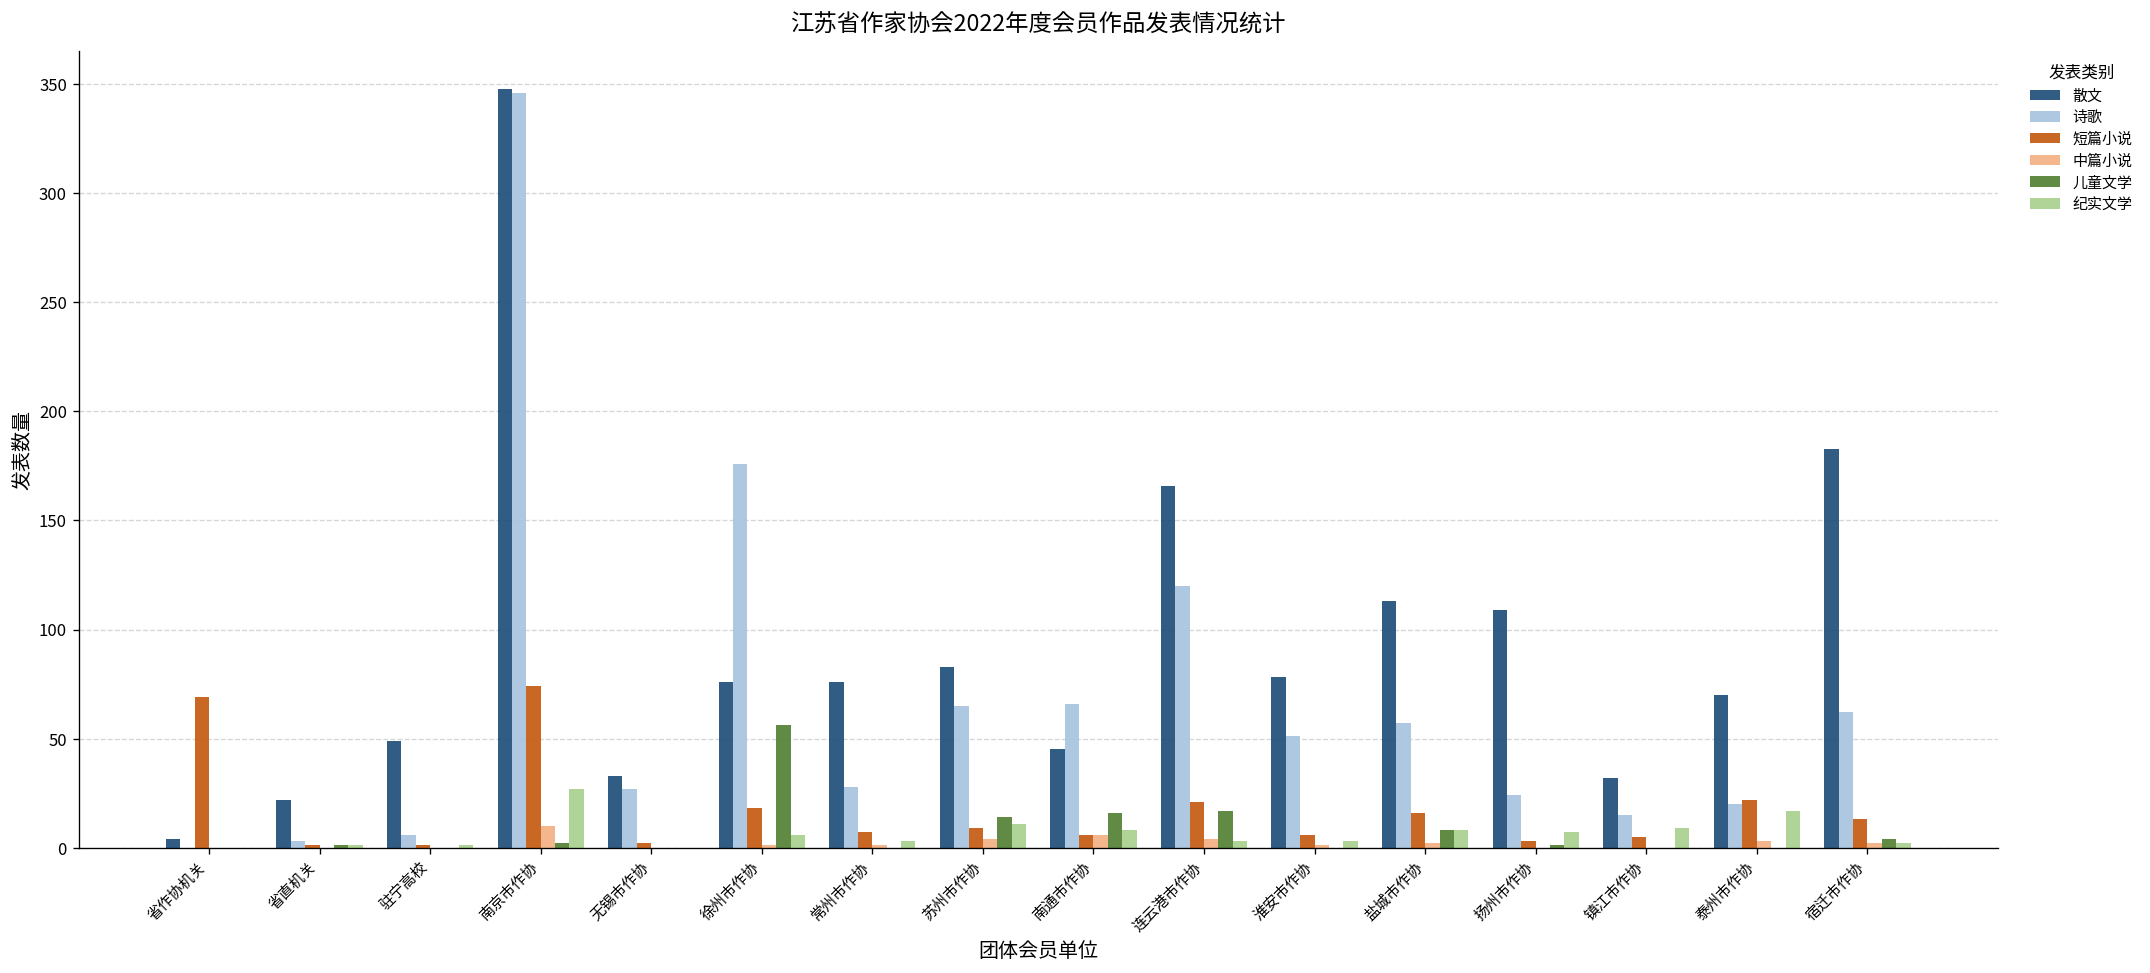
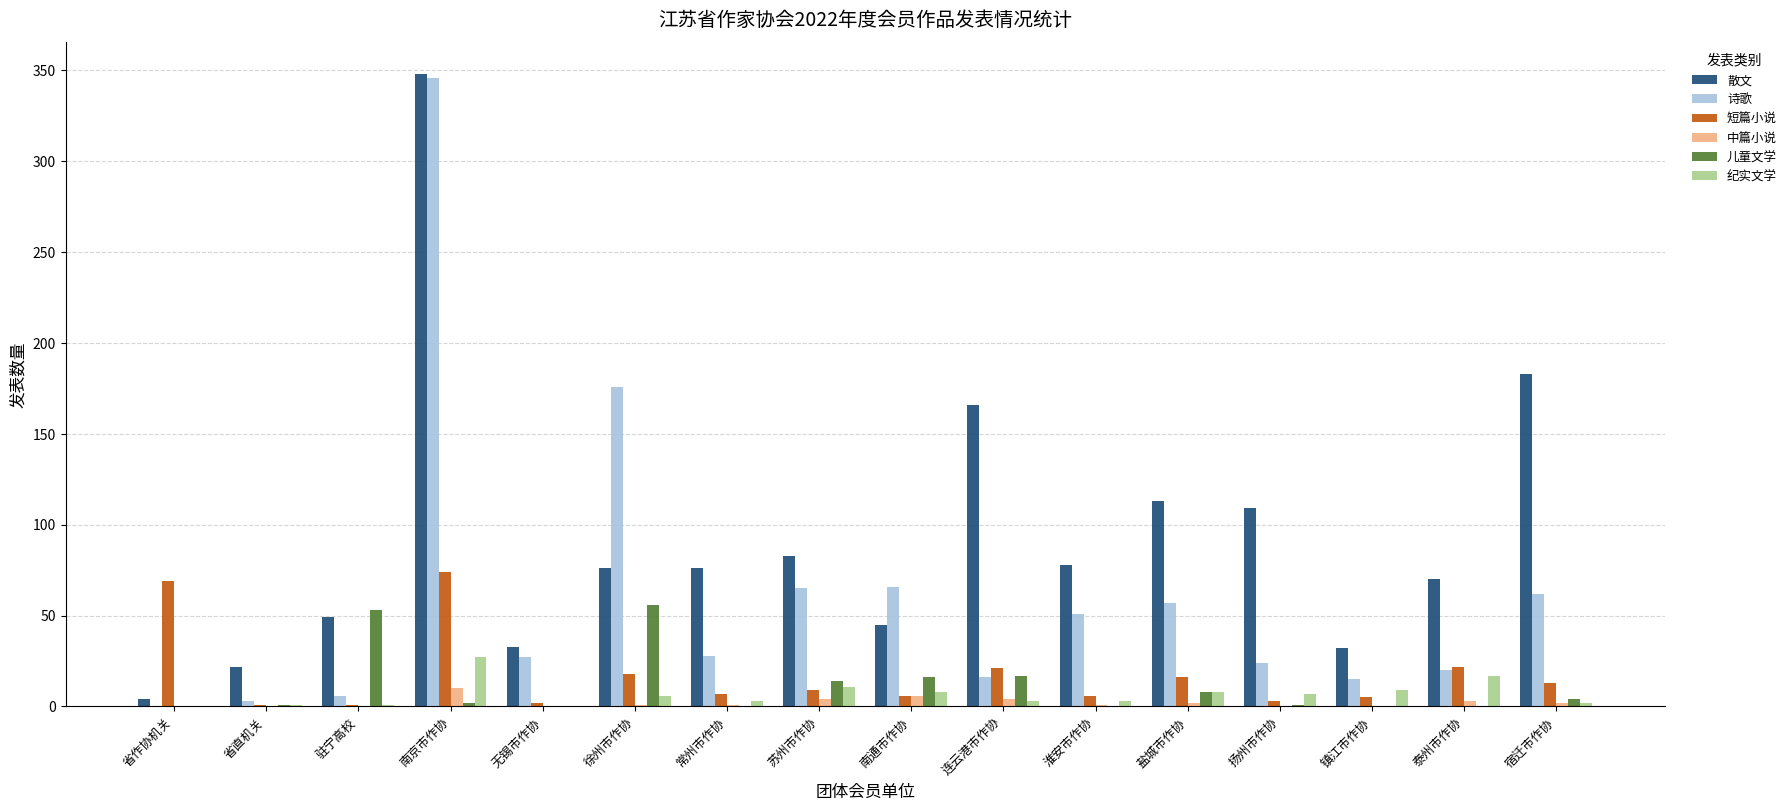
儿童文学, 驻宁高校: 0 -> 53
诗歌, 连云港市作协: 120 -> 16
